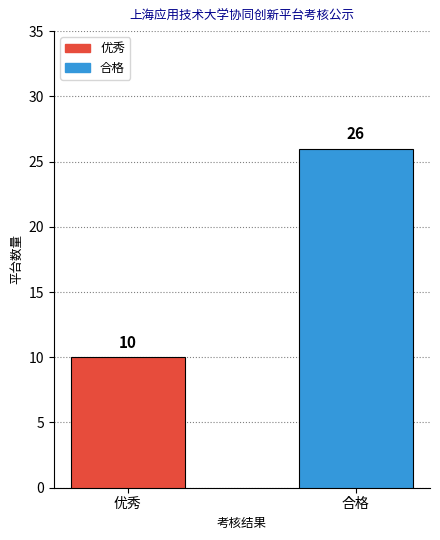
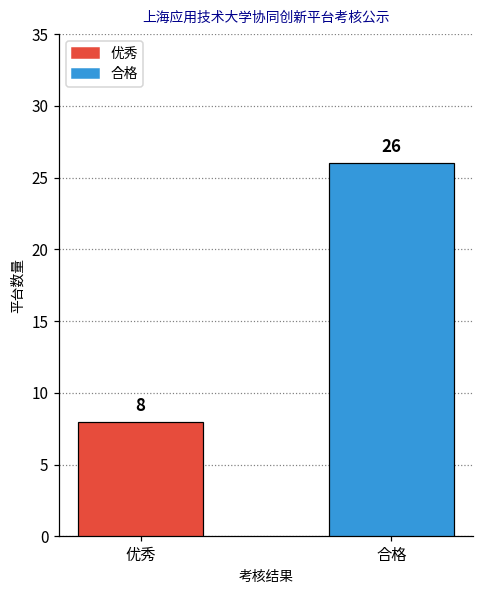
优秀: 10 -> 8
